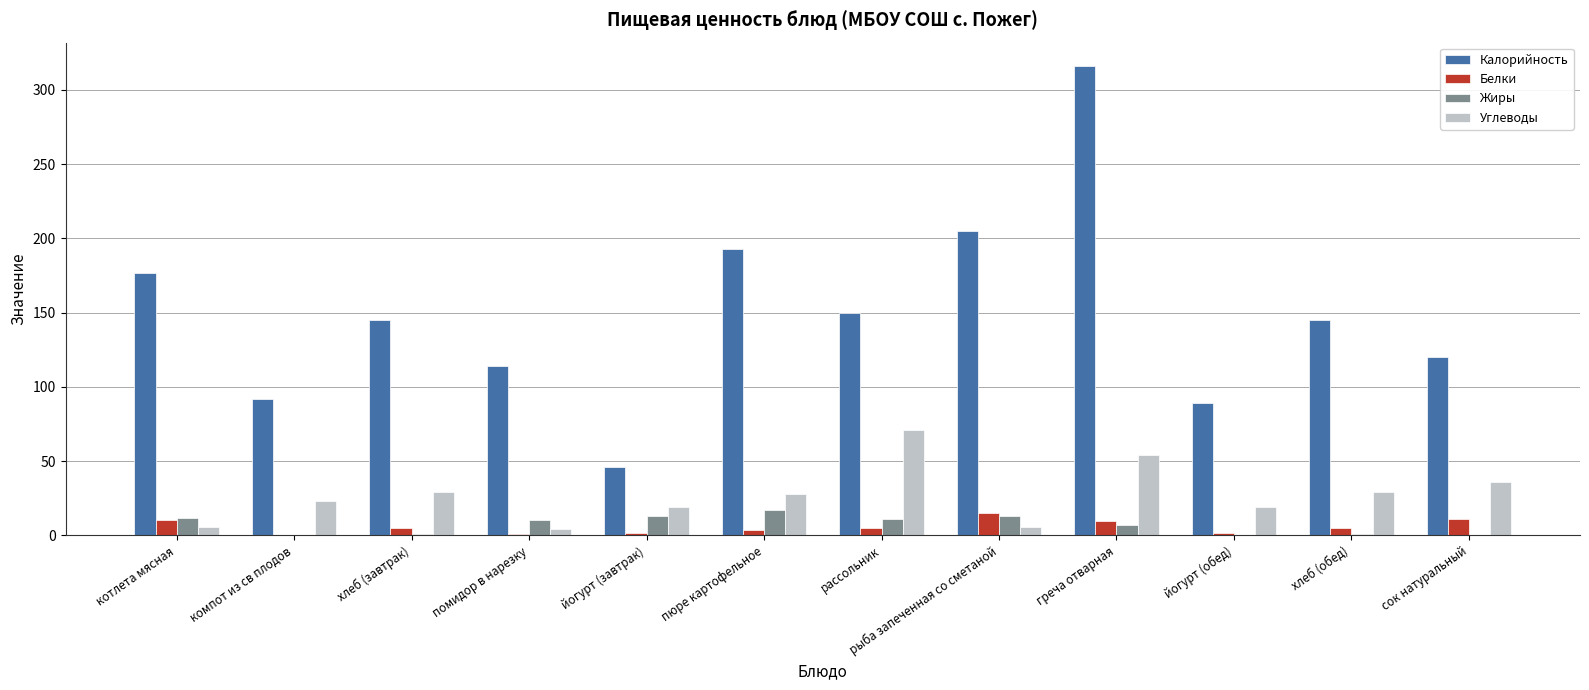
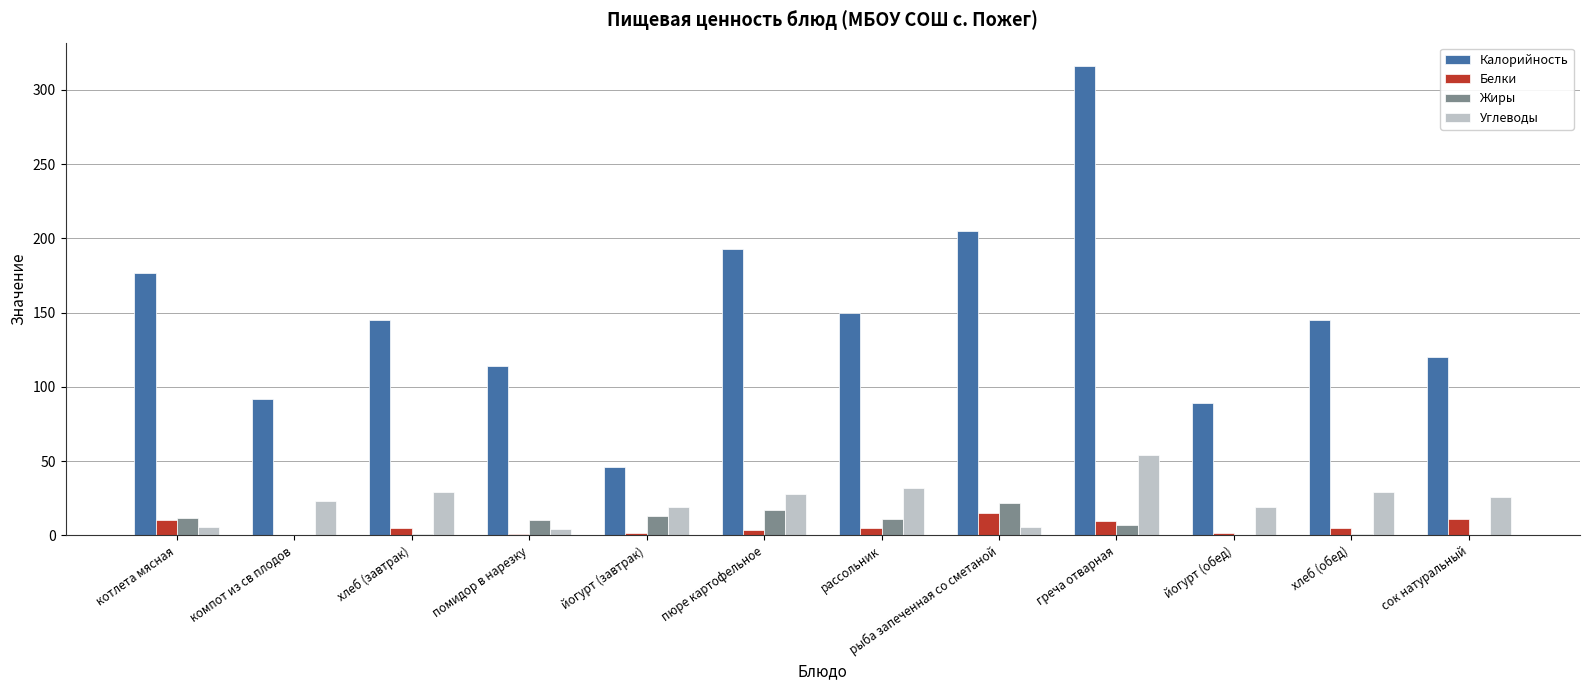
Углеводы, рассольник: 71 -> 32
Жиры, рыба запеченная со сметаной: 13 -> 22
Углеводы, сок натуральный: 36 -> 26
